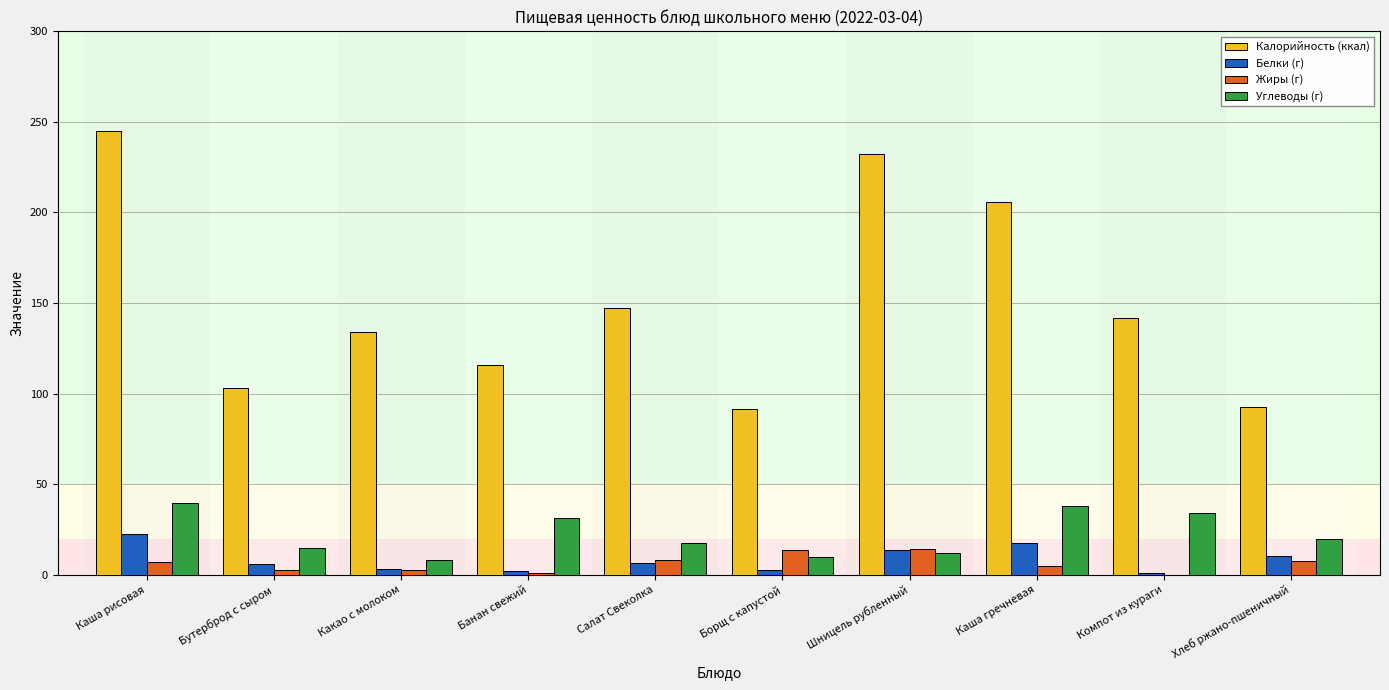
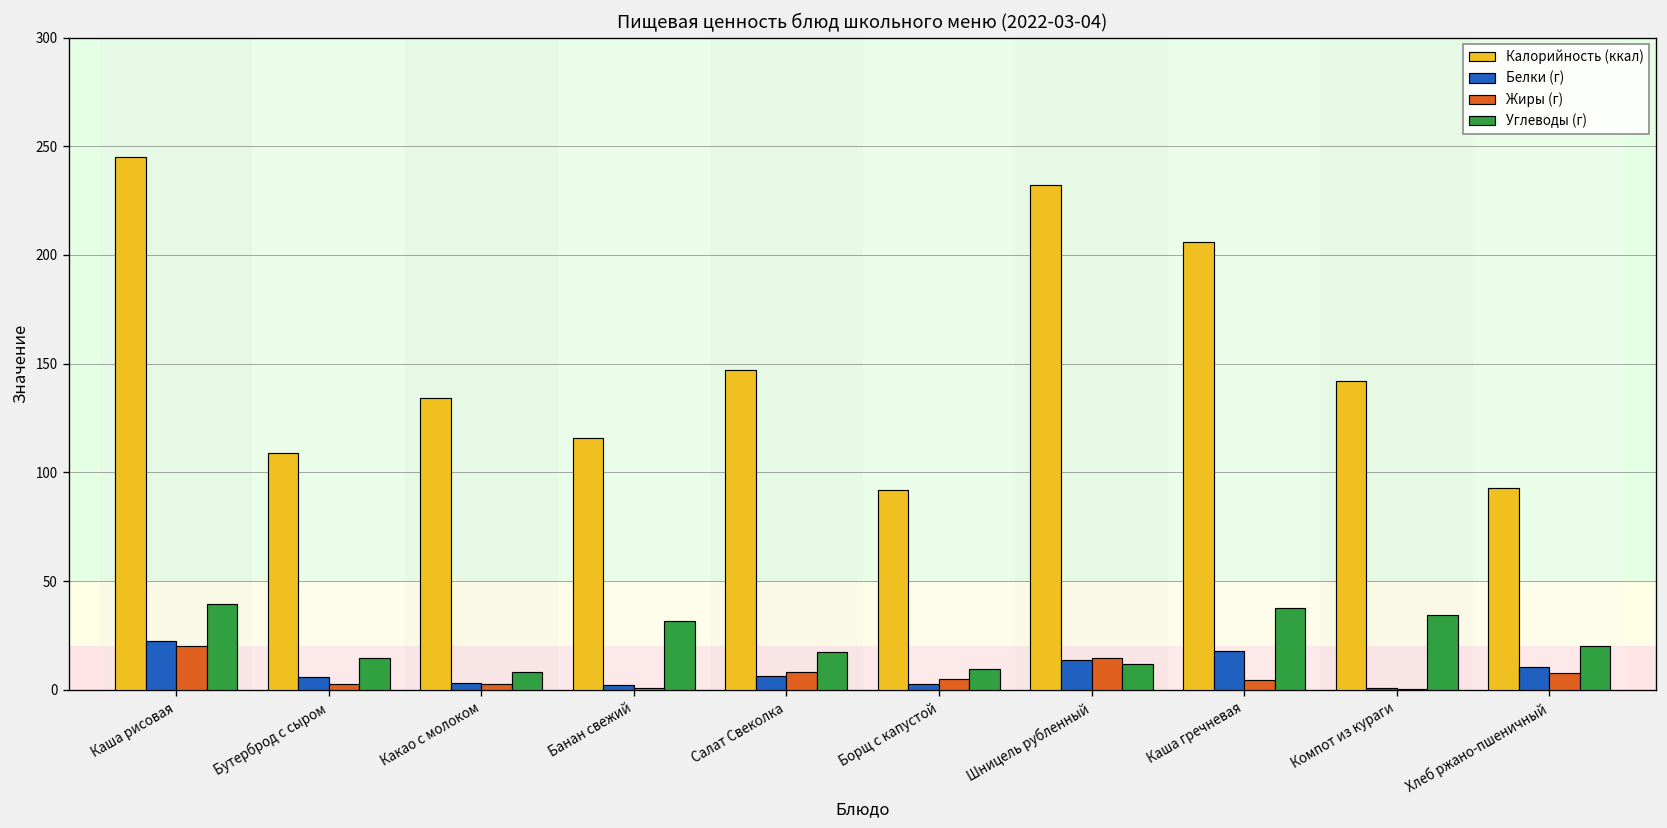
Жиры (г), Каша рисовая: 7 -> 20
Калорийность (ккал), Бутерброд с сыром: 103 -> 109
Жиры (г), Борщ с капустой: 13 -> 5
